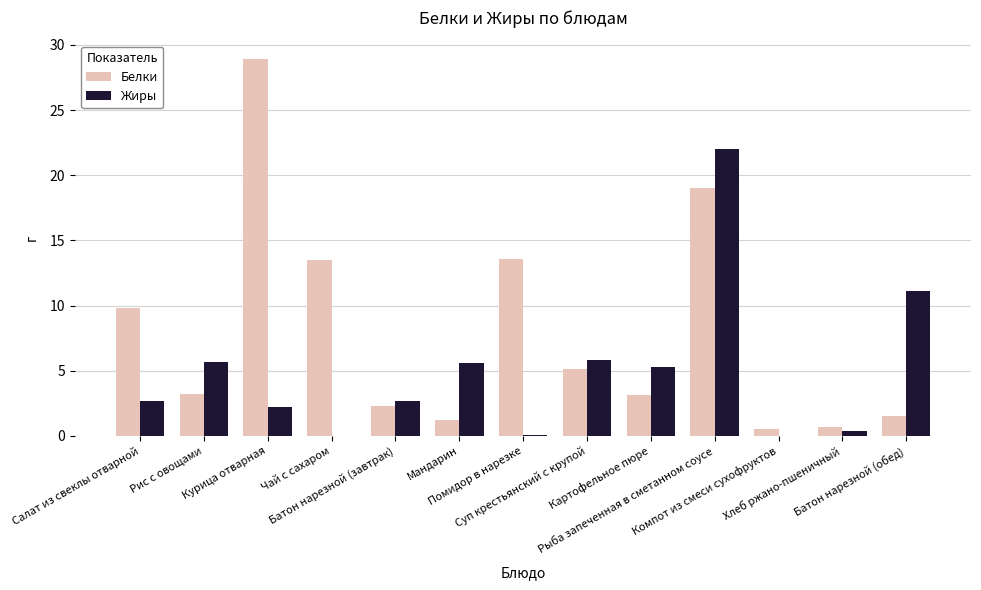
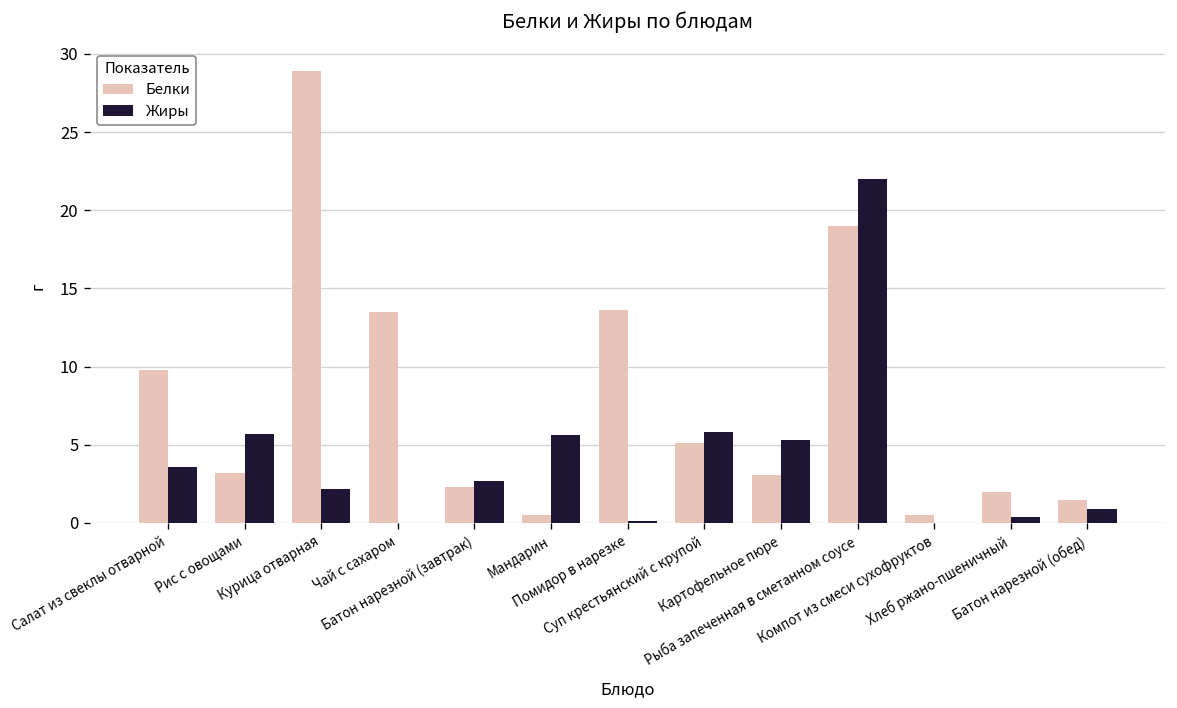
Жиры, Салат из свеклы отварной: 2.7 -> 3.6
Белки, Мандарин: 1.2 -> 0.5
Белки, Хлеб ржано-пшеничный: 0.7 -> 2.0
Жиры, Батон нарезной (обед): 11.1 -> 0.9
